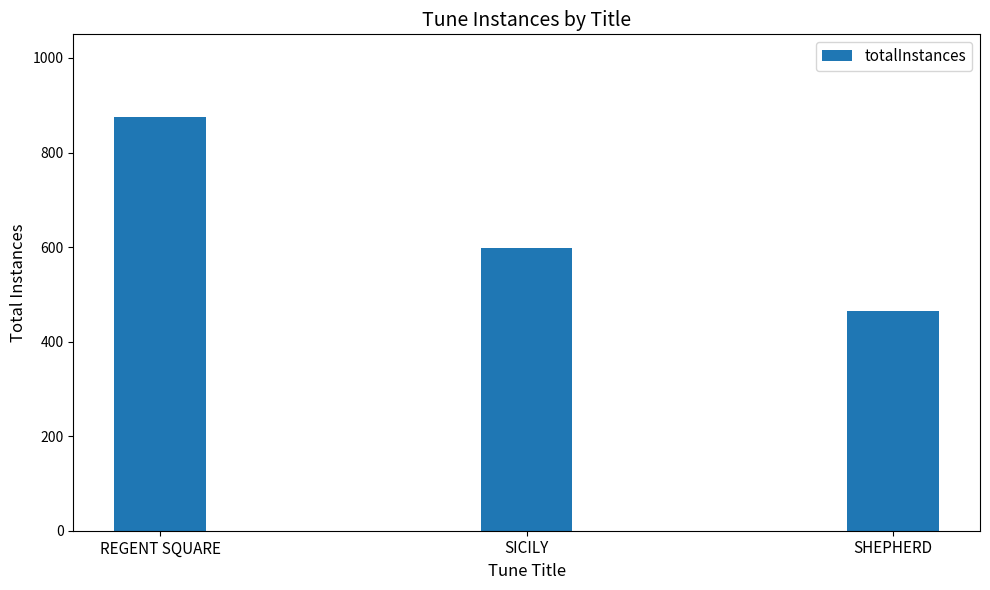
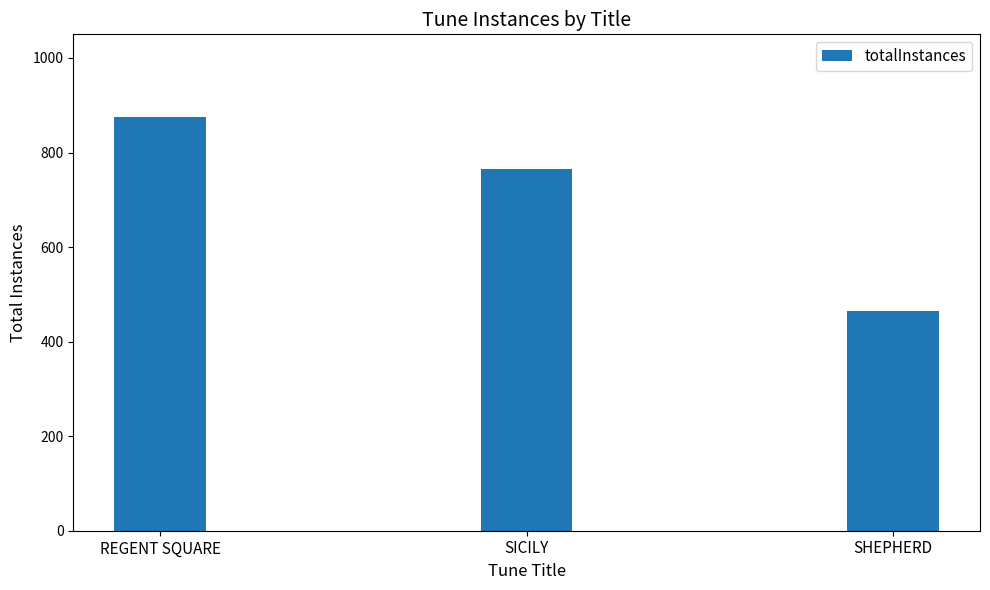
SICILY: 600 -> 770
